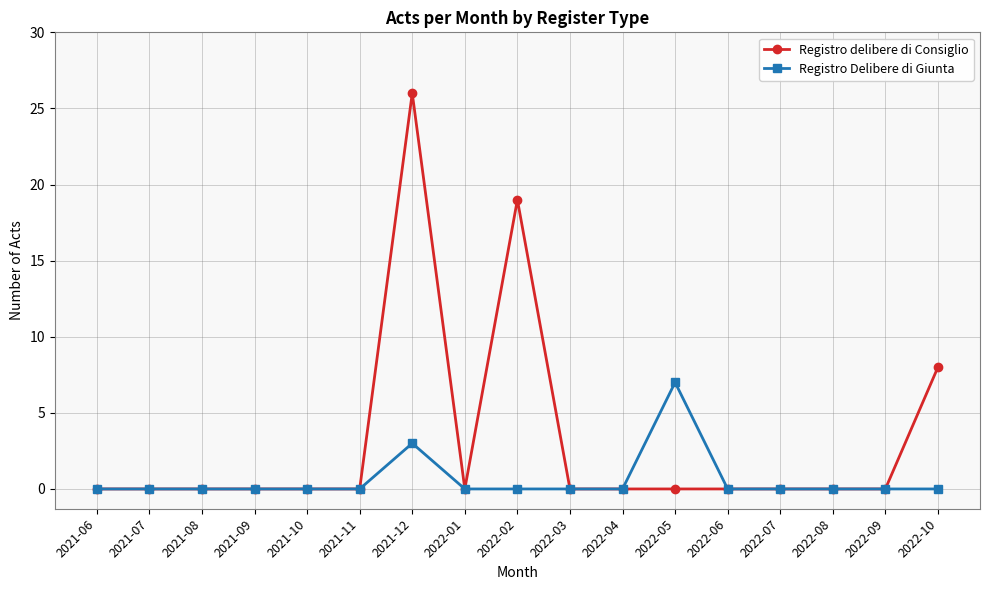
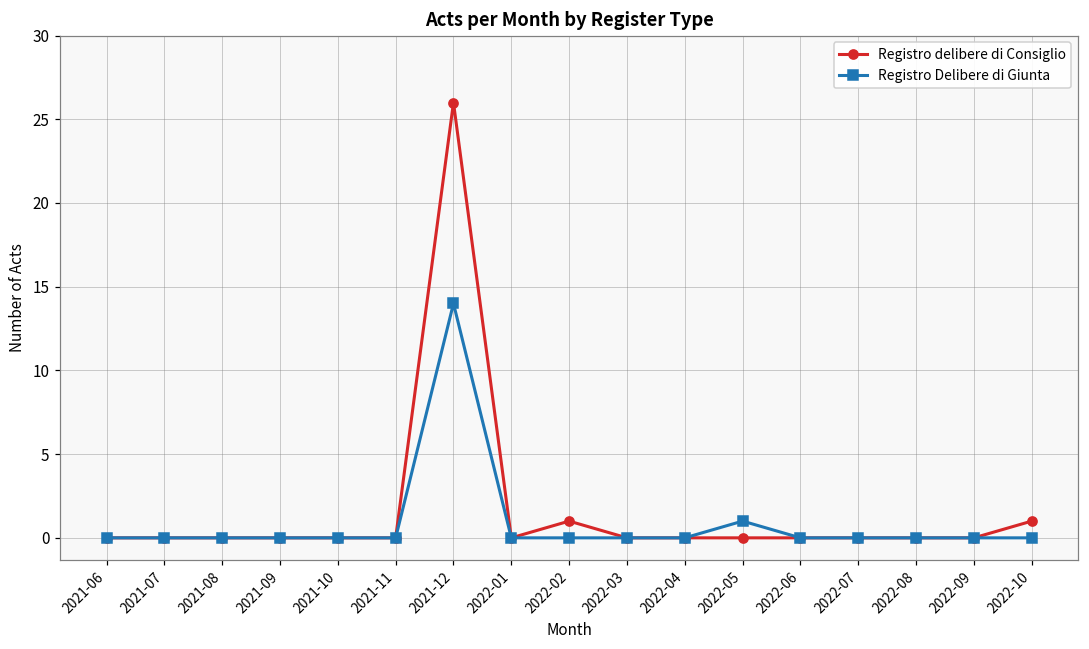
Registro Delibere di Giunta, 2021-12: 3 -> 14
Registro delibere di Consiglio, 2022-02: 19 -> 1
Registro Delibere di Giunta, 2022-05: 7 -> 1
Registro delibere di Consiglio, 2022-10: 8 -> 1
